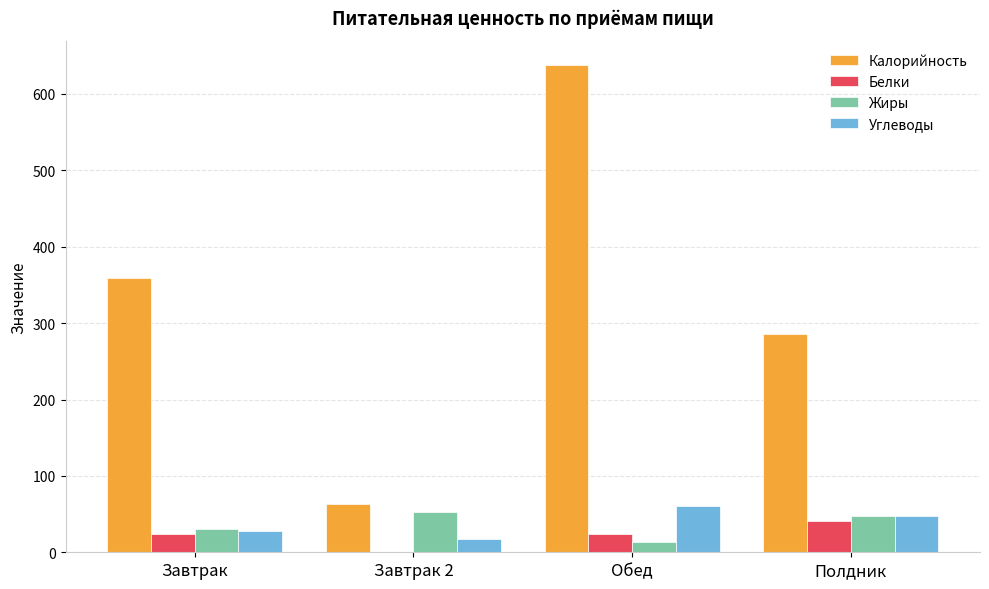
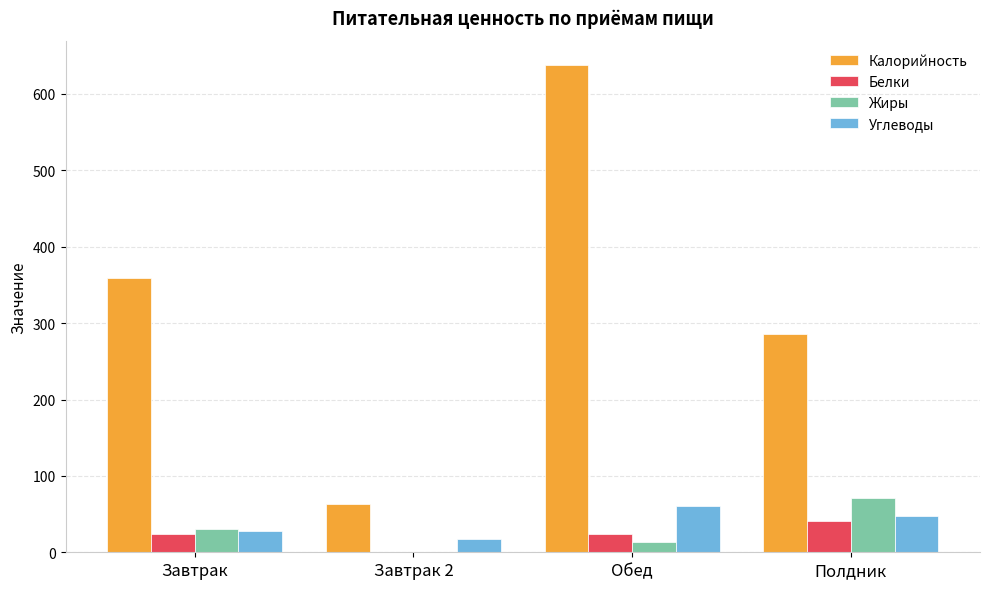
Жиры, Завтрак 2: 50 -> 0
Жиры, Полдник: 50 -> 70
